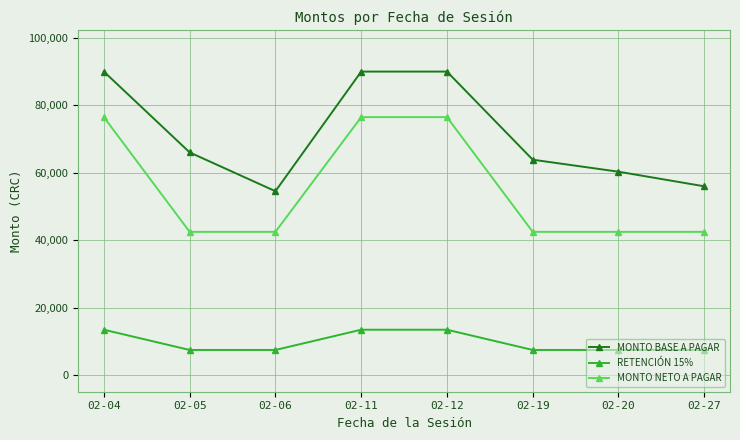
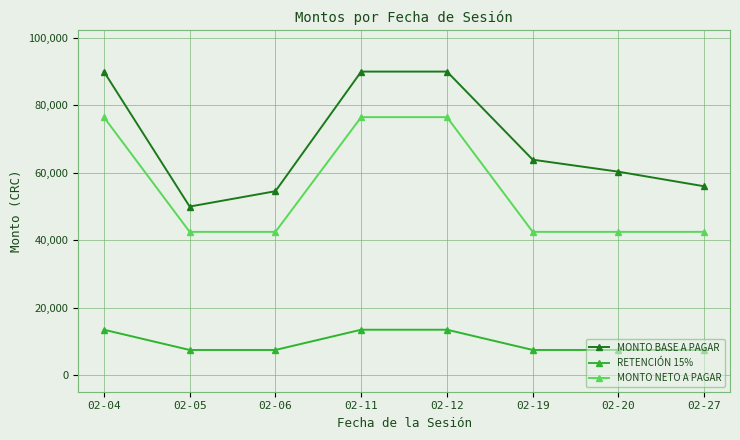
MONTO BASE A PAGAR, 02-05: 66,000 -> 50,000
